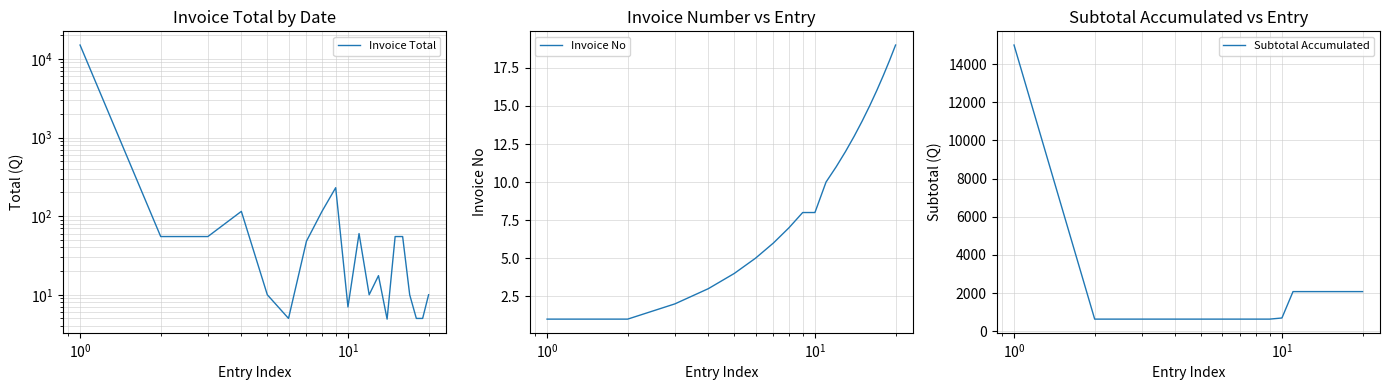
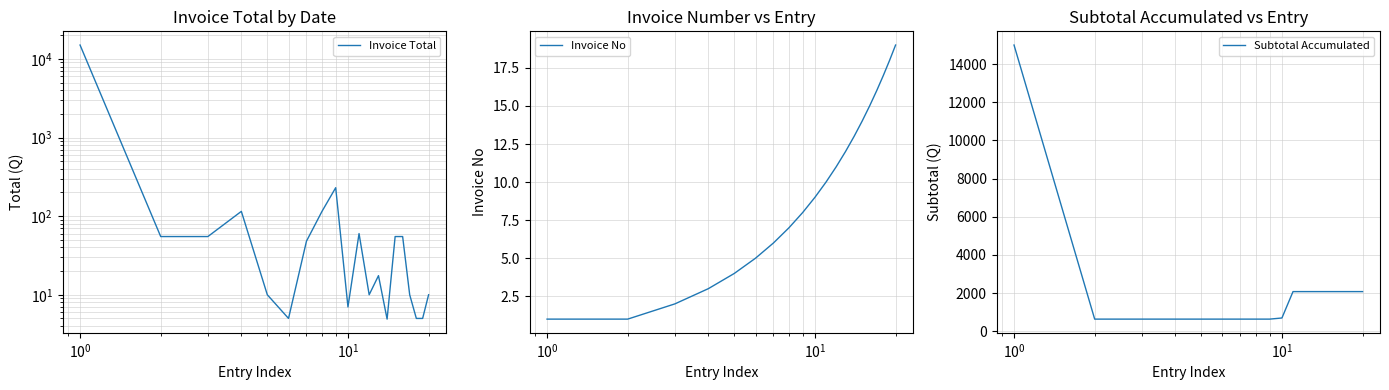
Invoice Number vs Entry, 10^1: 8 -> 9
